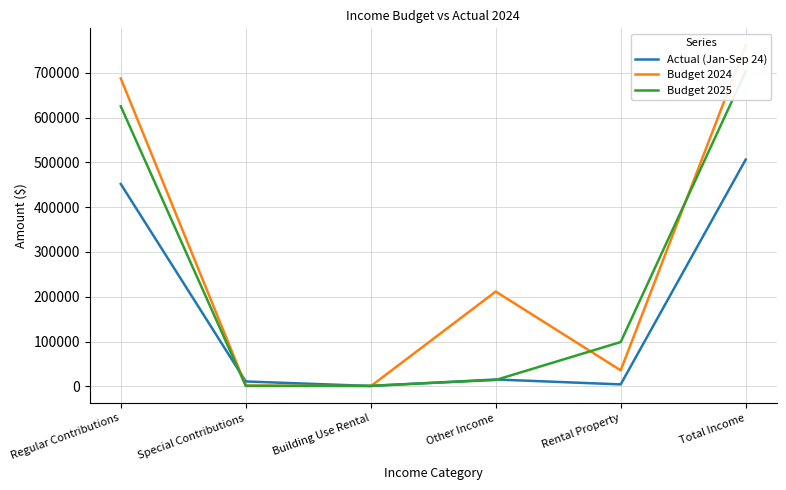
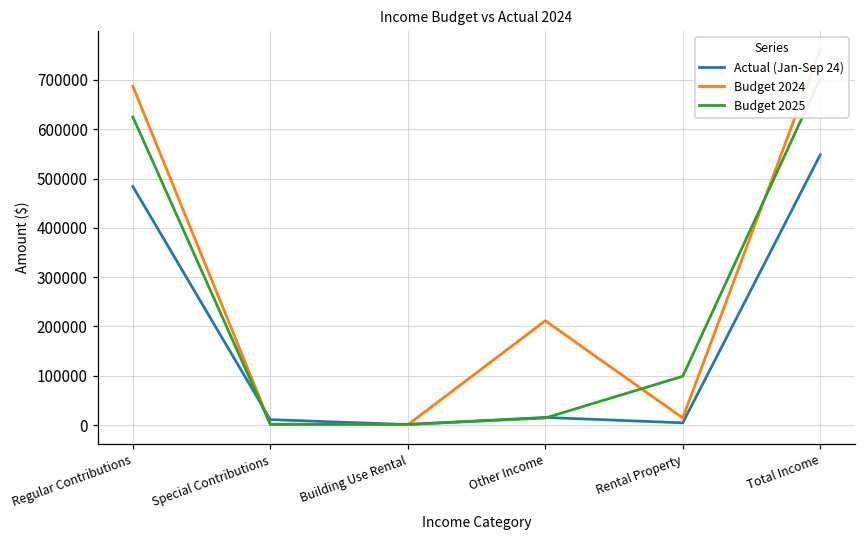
Actual (Jan-Sep 24), Regular Contributions: 450000 -> 480000
Budget 2024, Rental Property: 40000 -> 10000
Actual (Jan-Sep 24), Total Income: 510000 -> 550000
